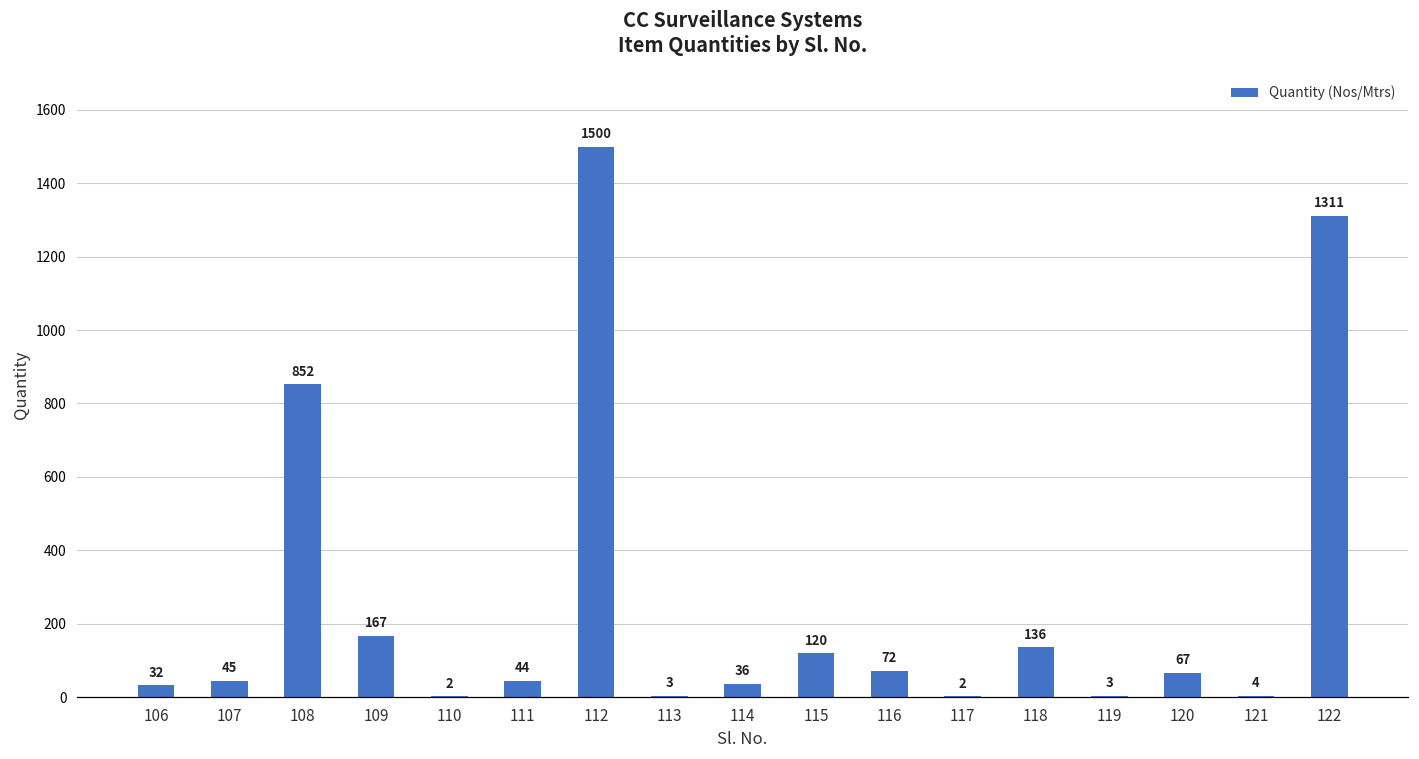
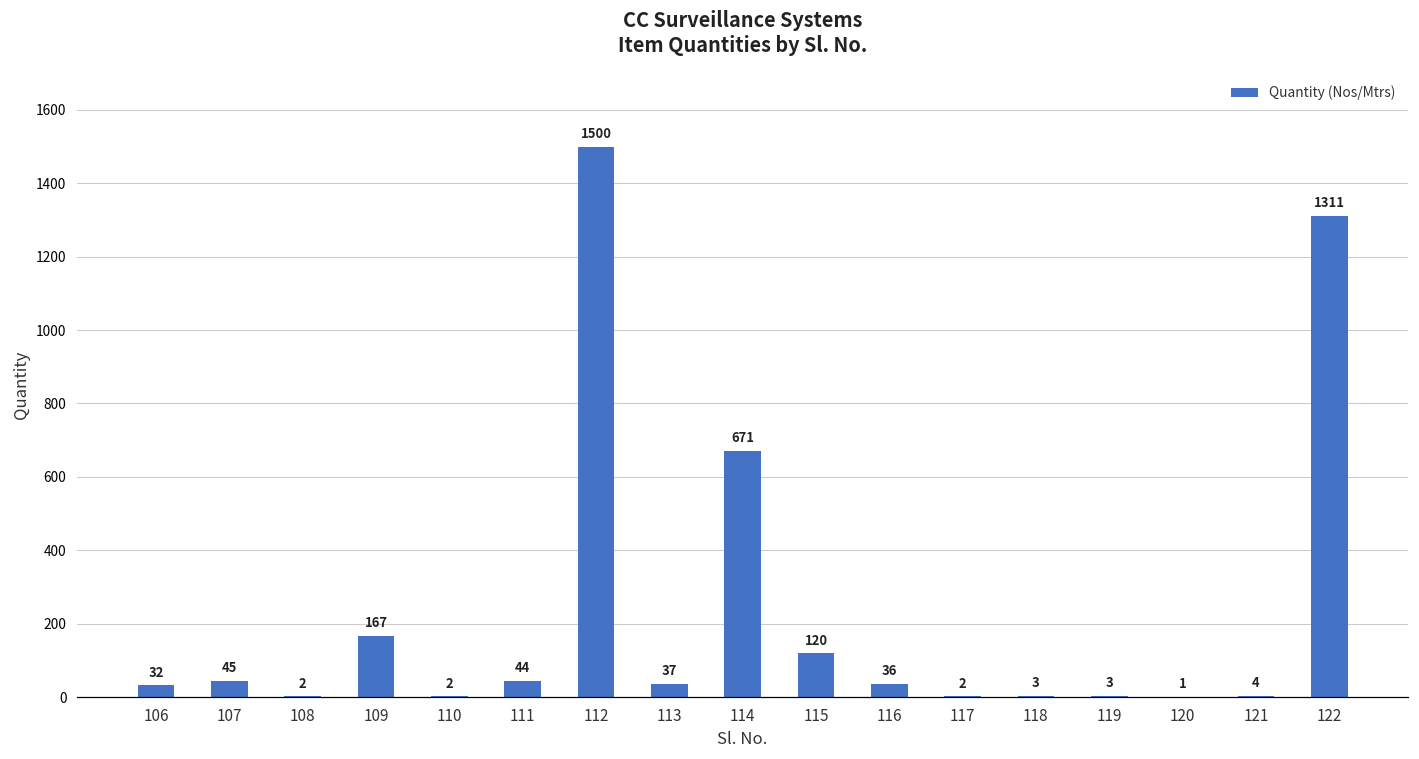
108: 852 -> 2
113: 3 -> 37
114: 36 -> 671
116: 72 -> 36
118: 136 -> 3
120: 67 -> 1
